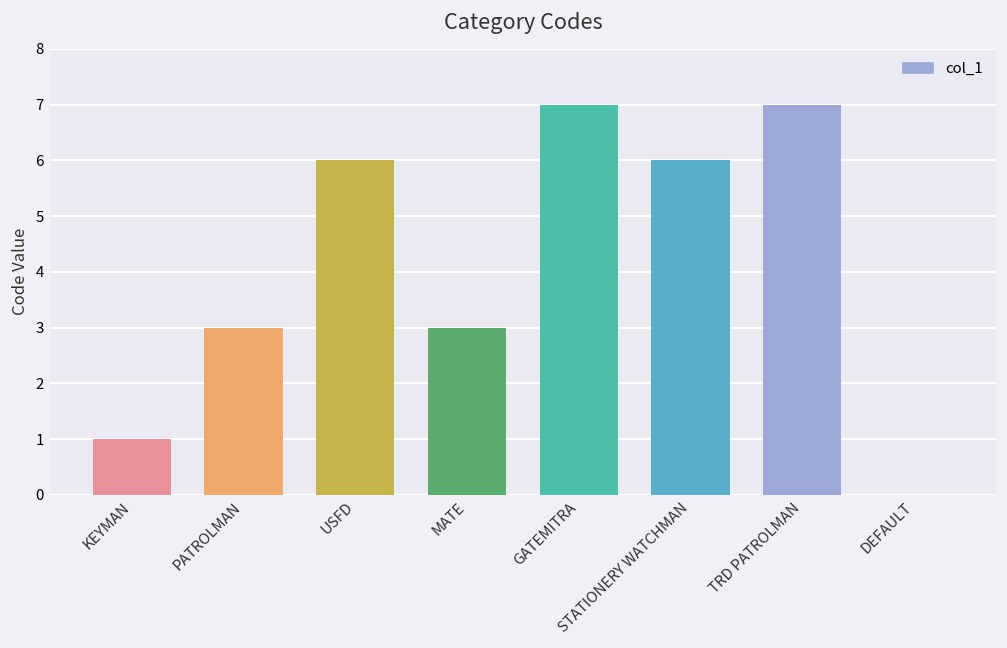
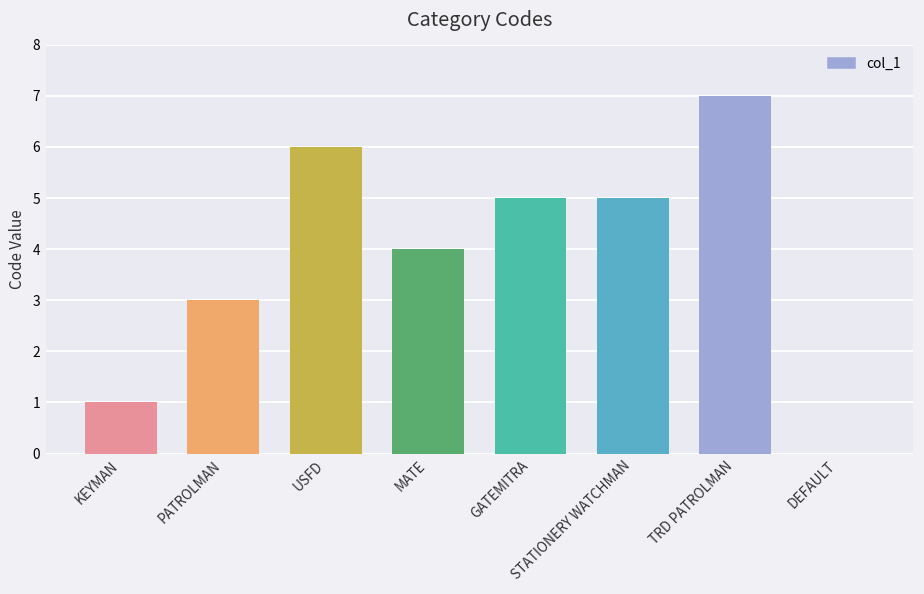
MATE: 3 -> 4
GATEMITRA: 7 -> 5
STATIONERY WATCHMAN: 6 -> 5
